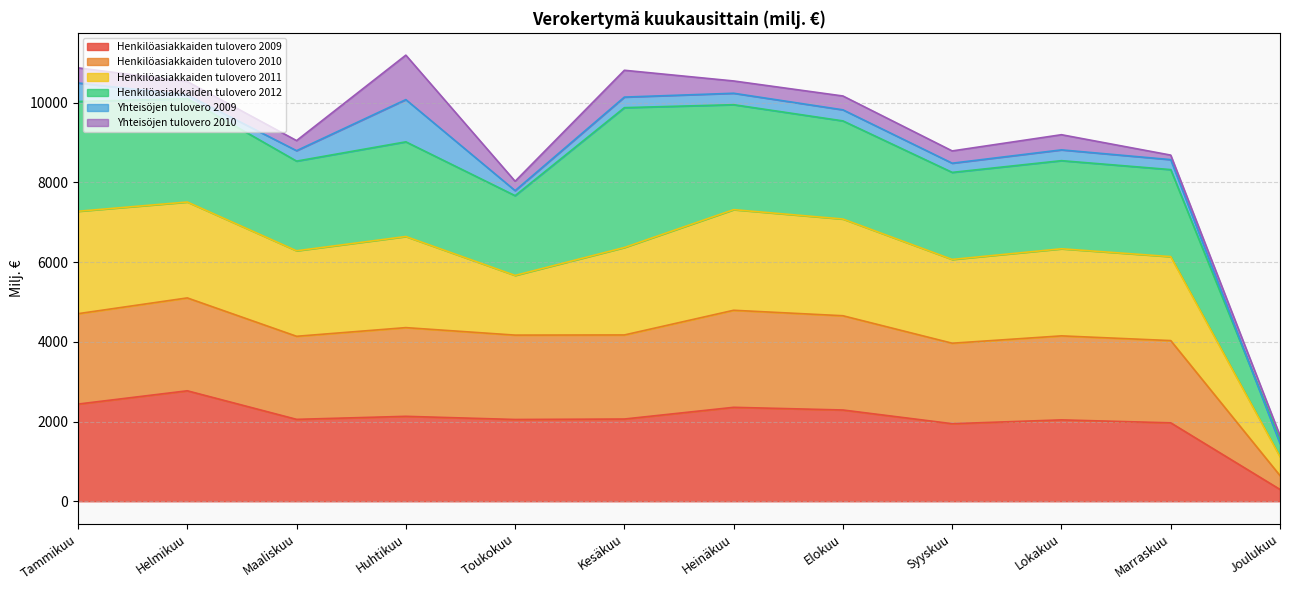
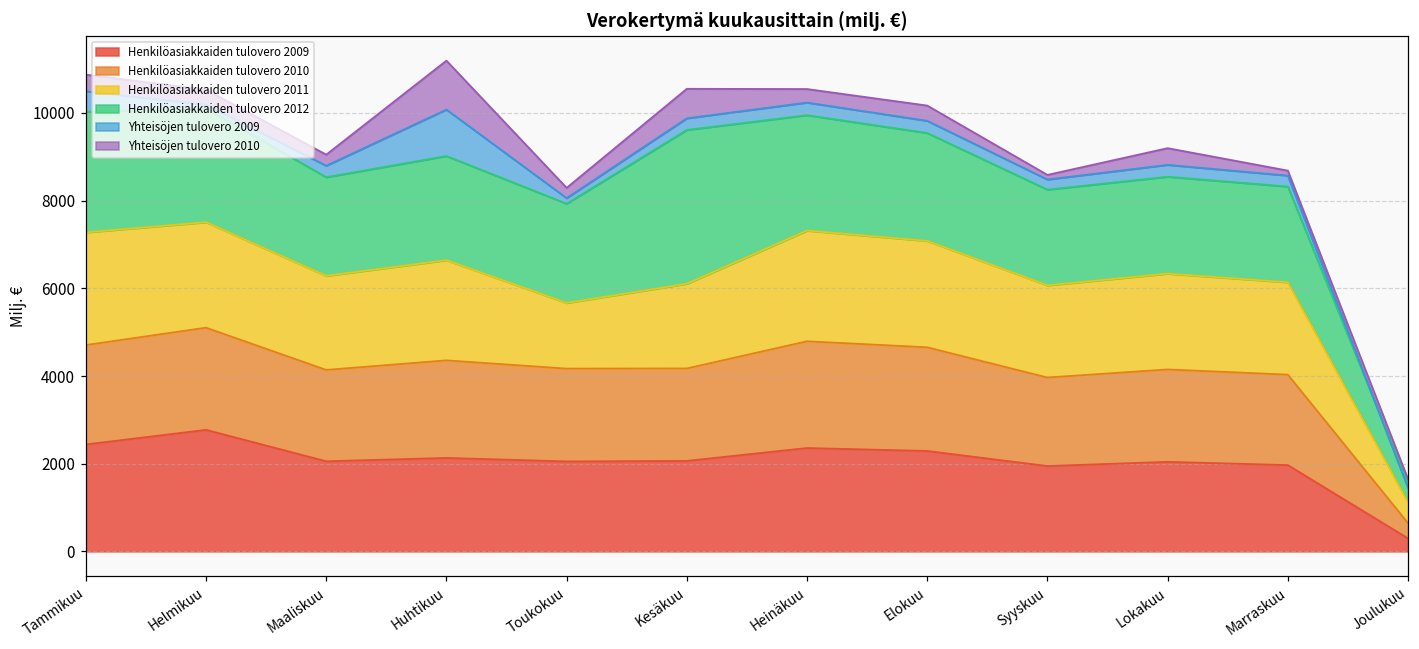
Henkilöasiakkaiden tulovero 2012, Toukokuu: 2000 -> 2300
Henkilöasiakkaiden tulovero 2011, Kesäkuu: 2200 -> 1900
Yhteisöjen tulovero 2010, Syyskuu: 300 -> 100
